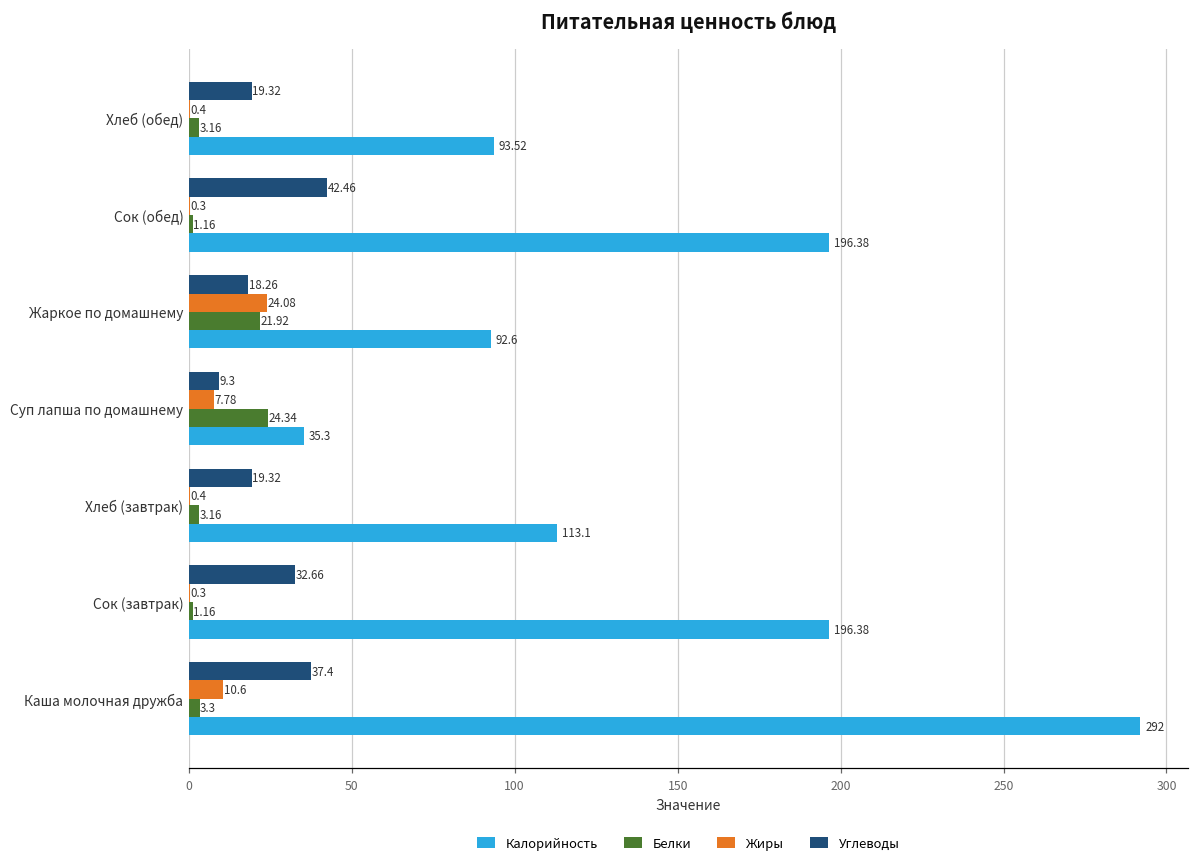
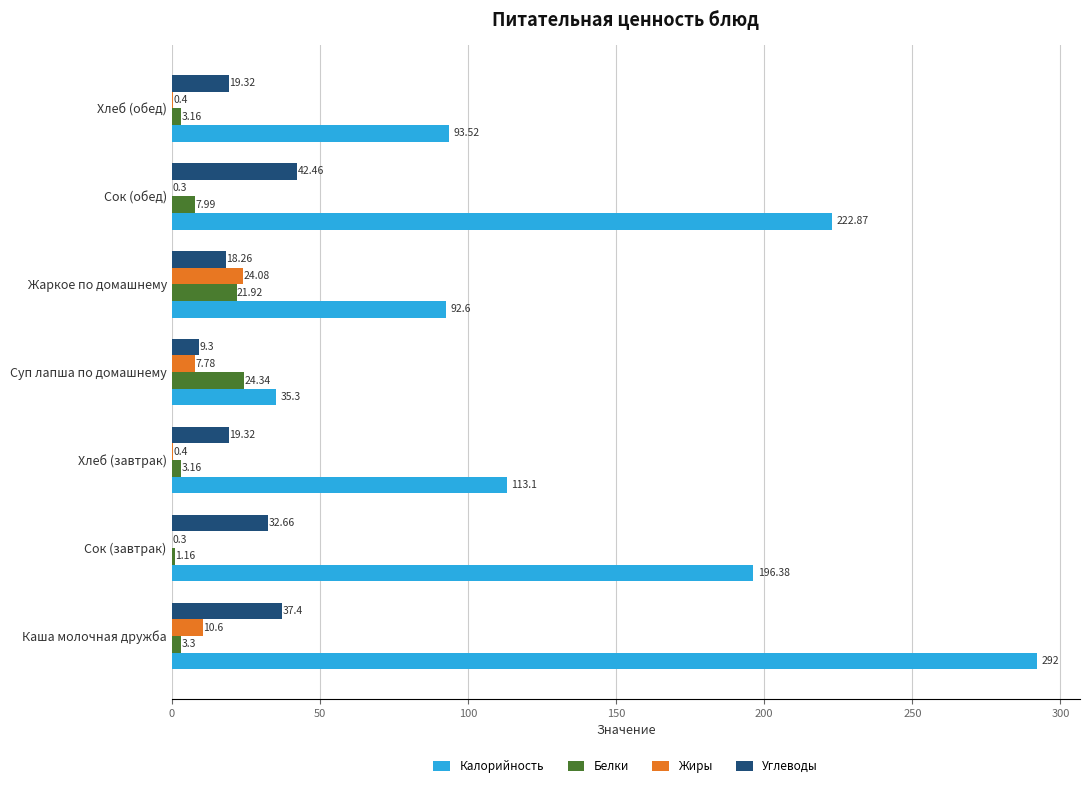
Белки, Сок (обед): 1.16 -> 7.99
Калорийность, Сок (обед): 196.38 -> 222.87
